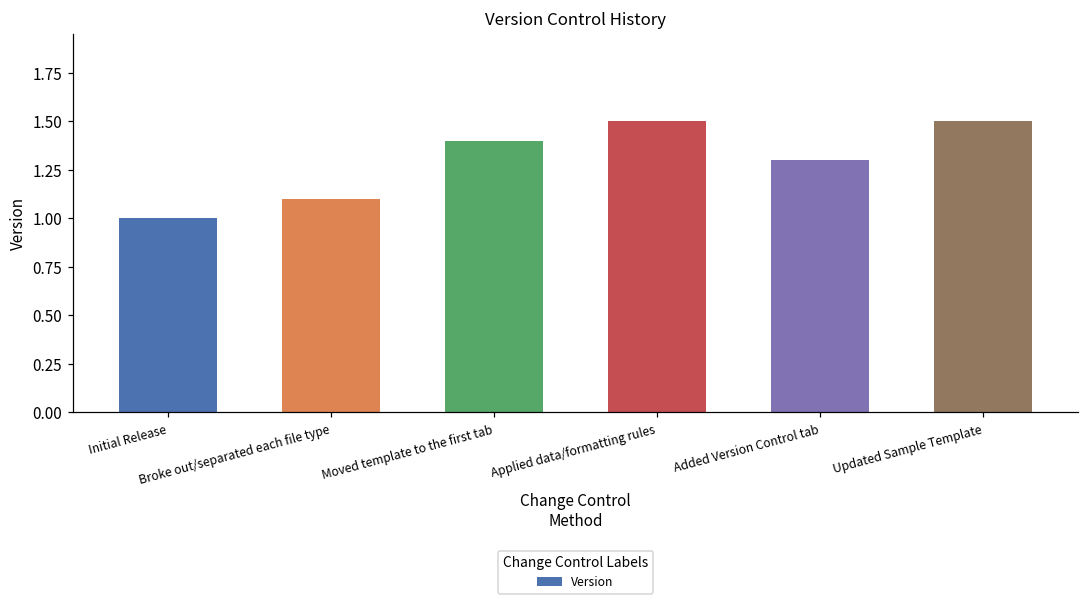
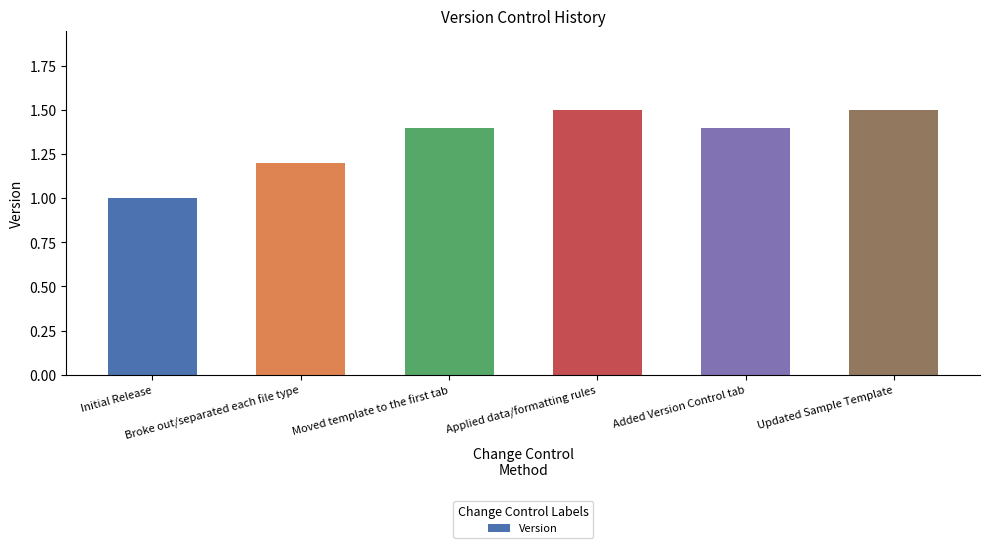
Broke out/separated each file type: 1.1 -> 1.2
Added Version Control tab: 1.3 -> 1.4
